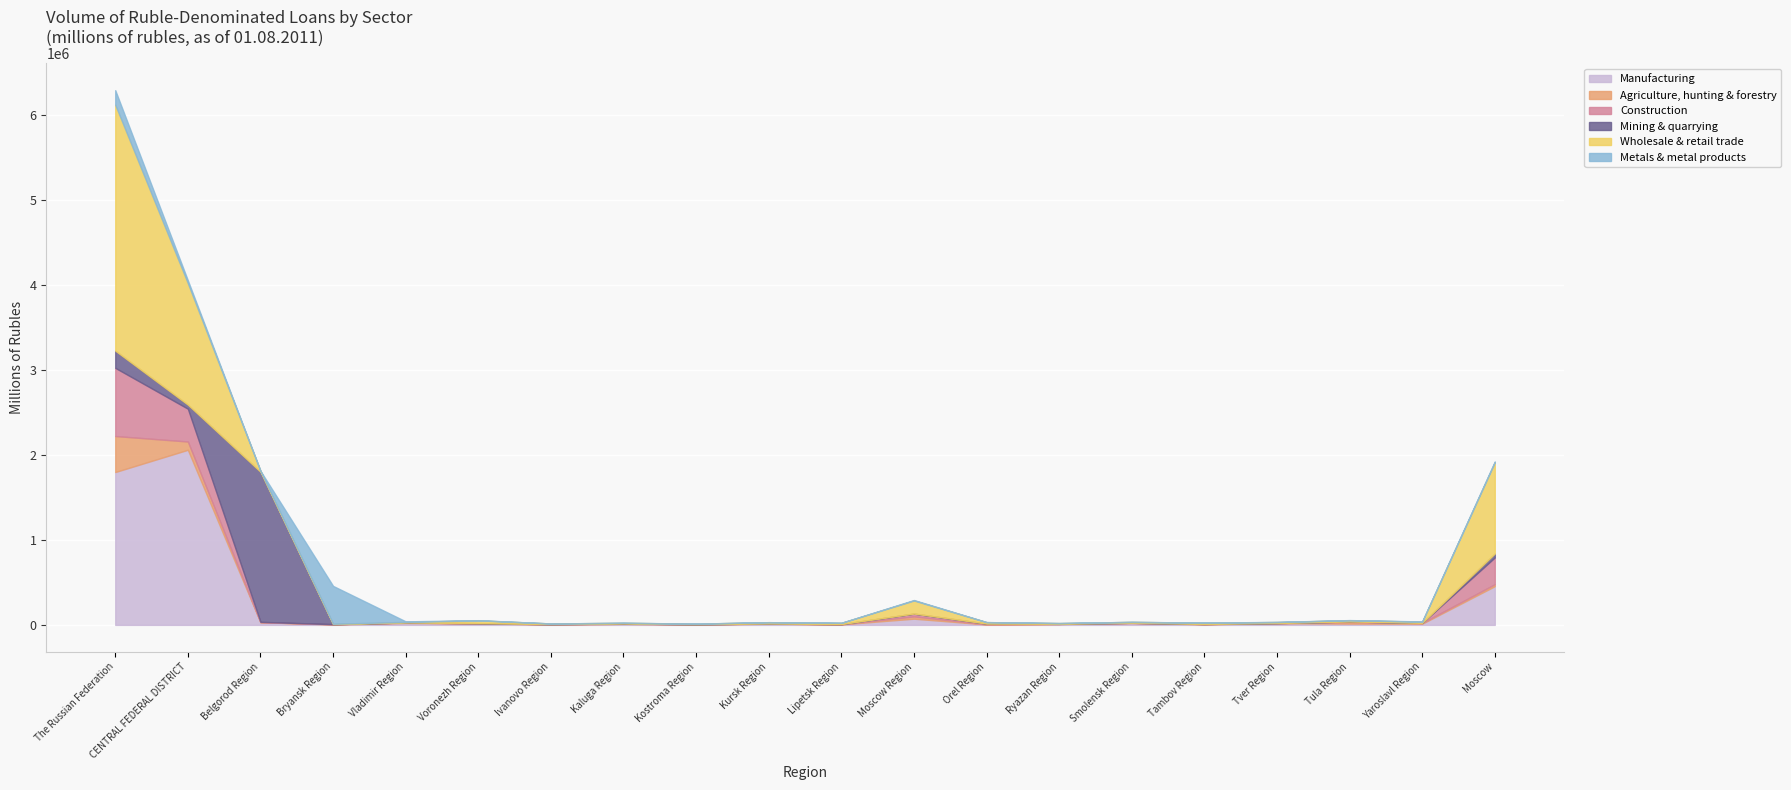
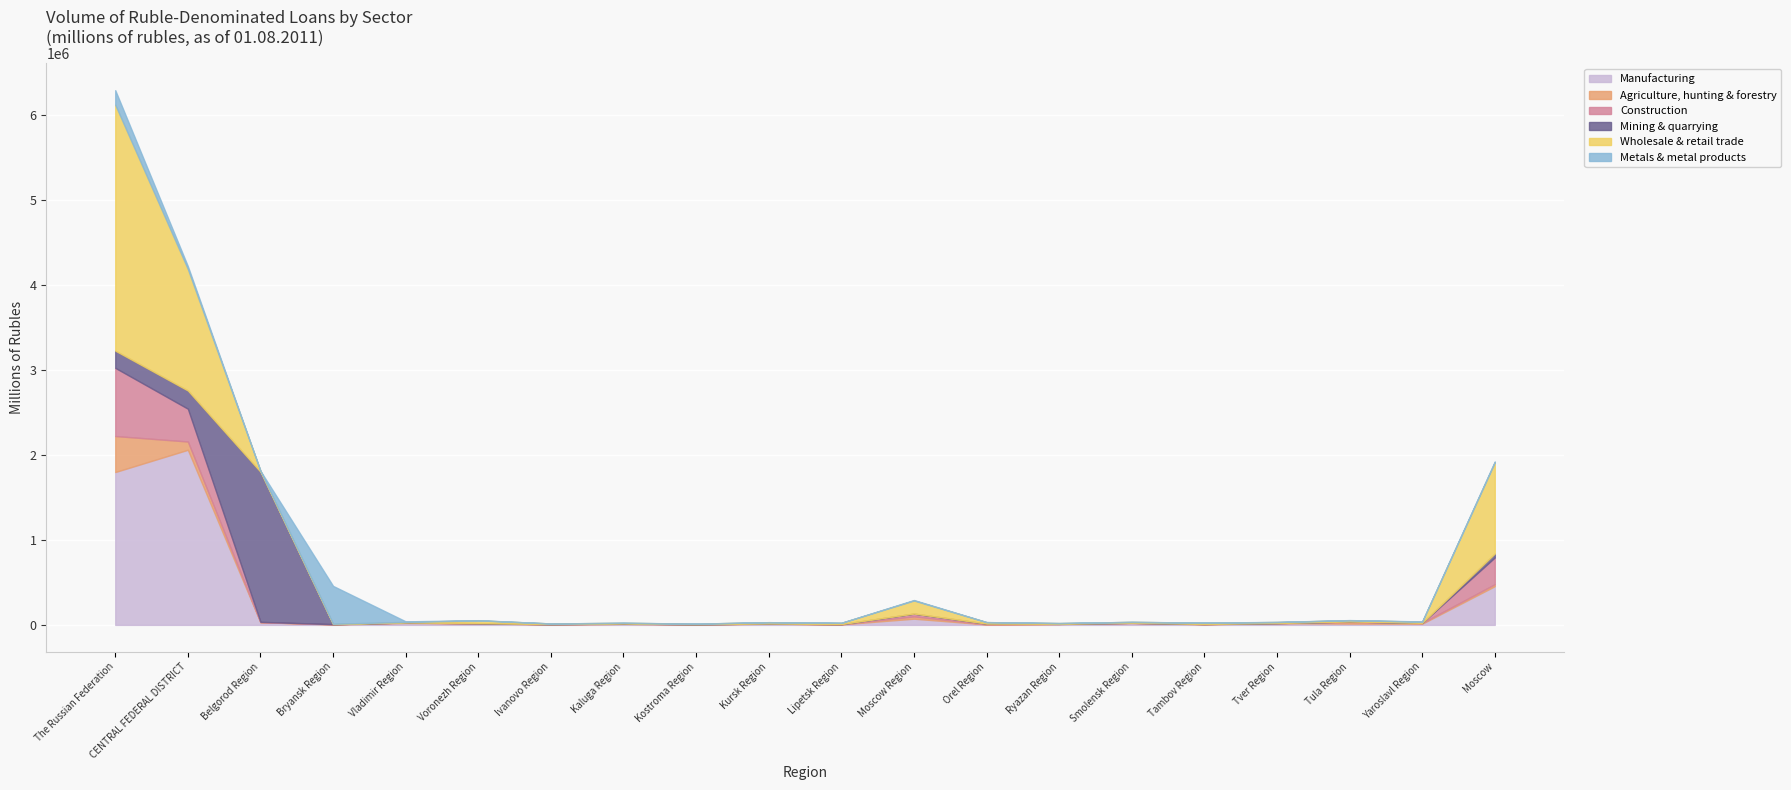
Mining & quarrying, CENTRAL FEDERAL DISTRICT: 0 -> 200000
